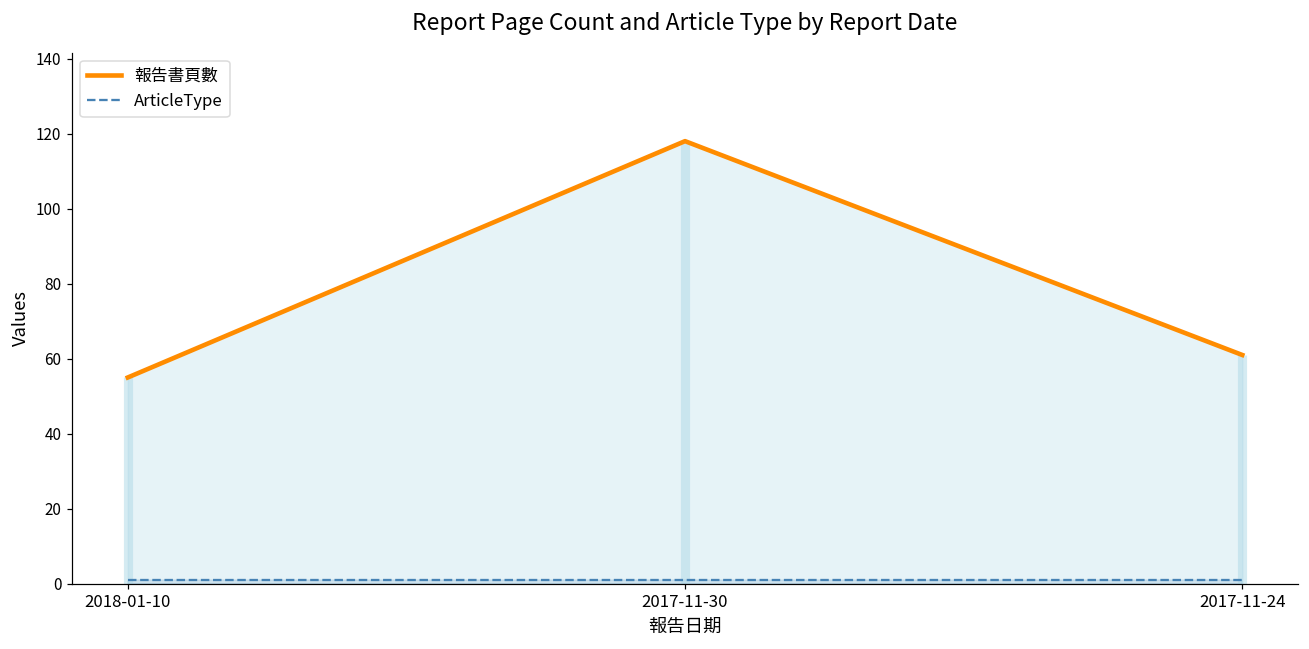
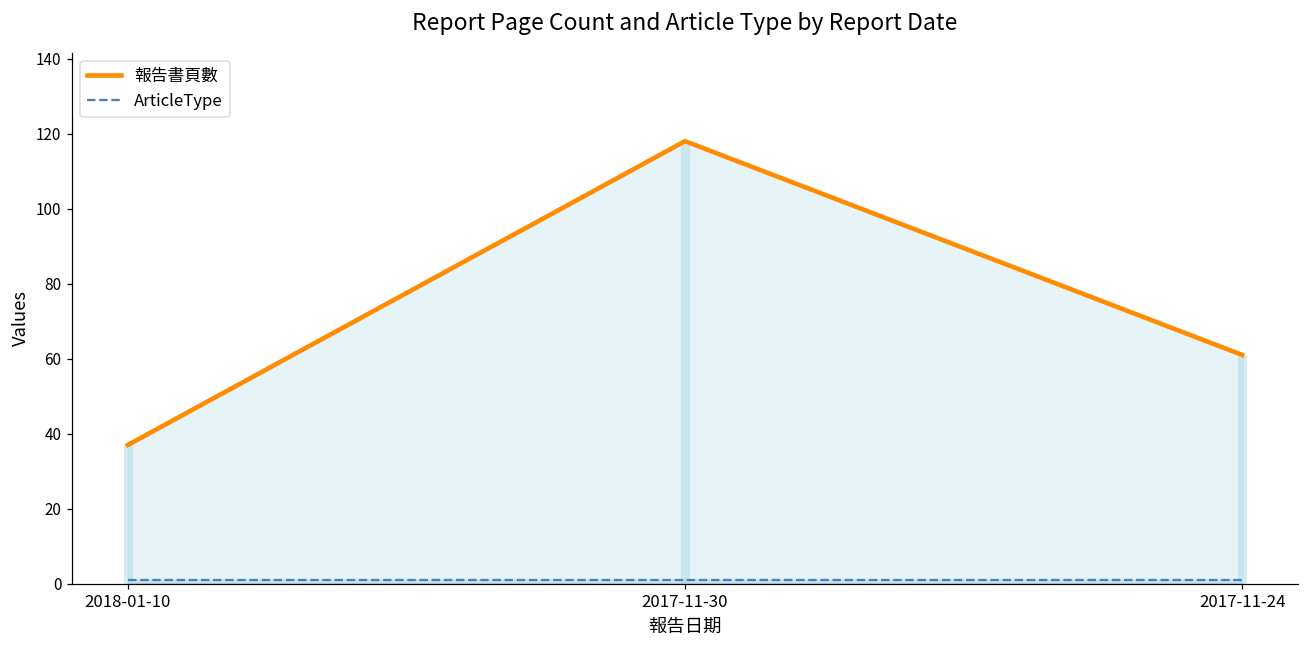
報告書頁數, 2018-01-10: 55 -> 37
